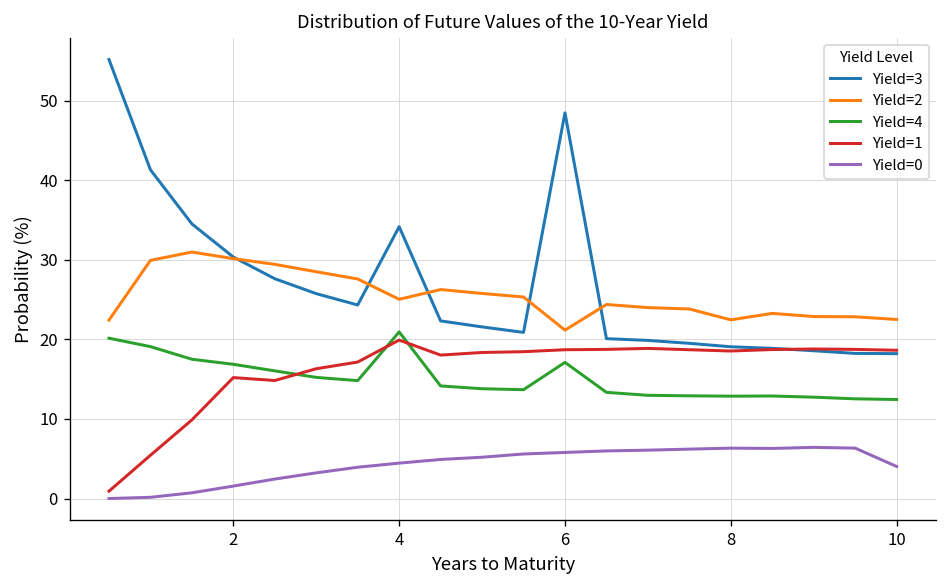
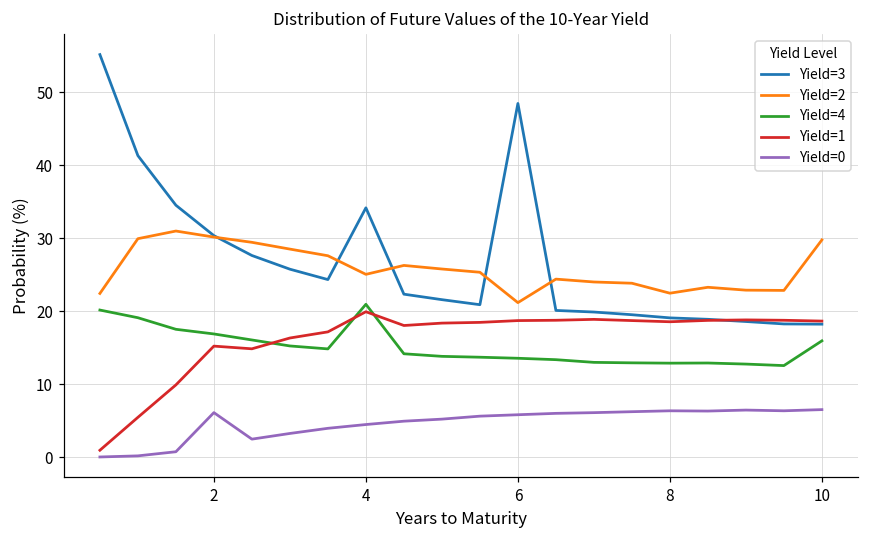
Yield=0, 2: 2 -> 6
Yield=4, 6: 17 -> 14
Yield=2, 10: 23 -> 30
Yield=4, 10: 12 -> 16
Yield=0, 10: 4 -> 6
